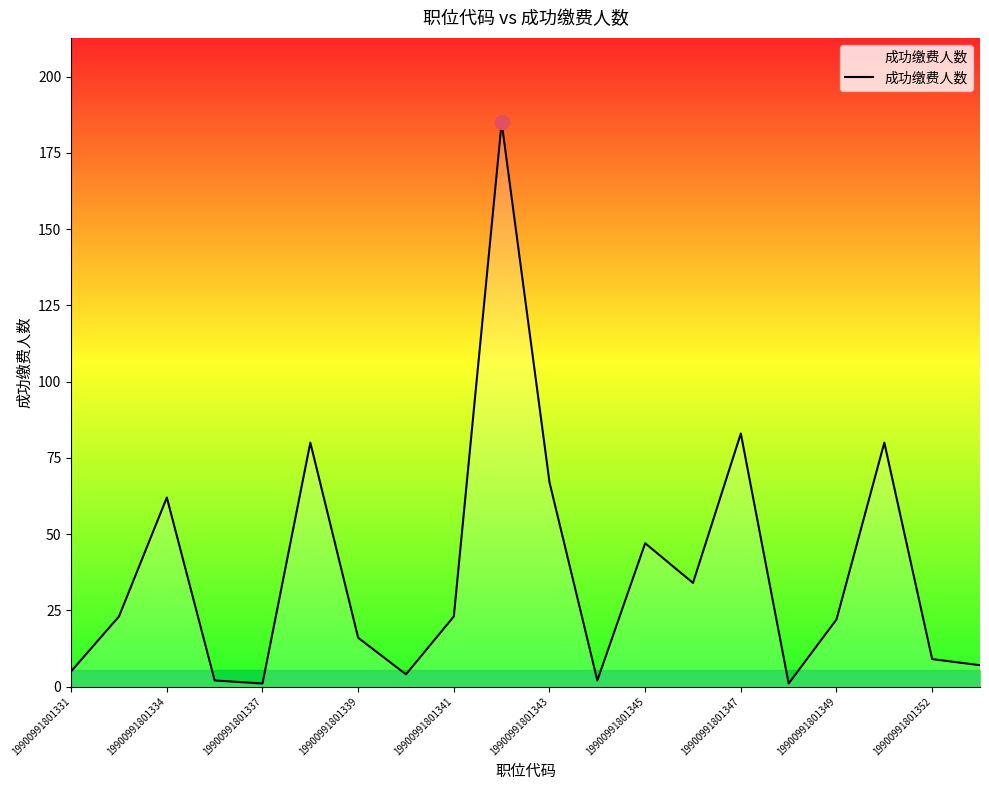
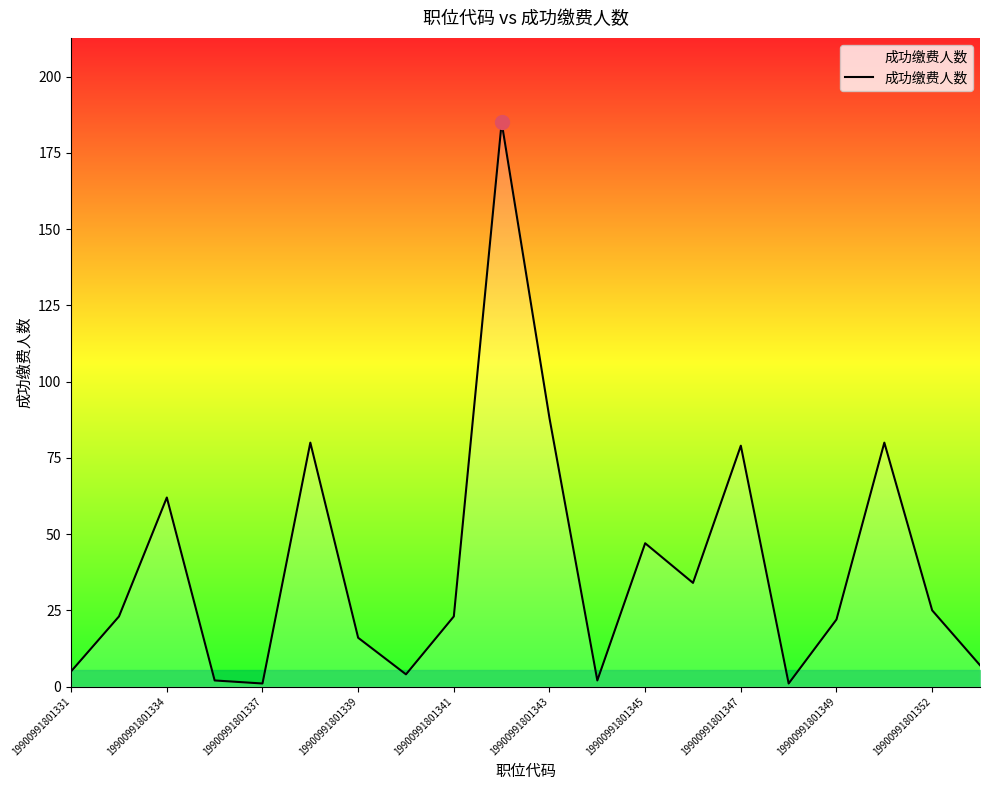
成功缴费人数, 19900991801343: 67 -> 88
成功缴费人数, 19900991801347: 83 -> 79
成功缴费人数, 19900991801352: 9 -> 25
